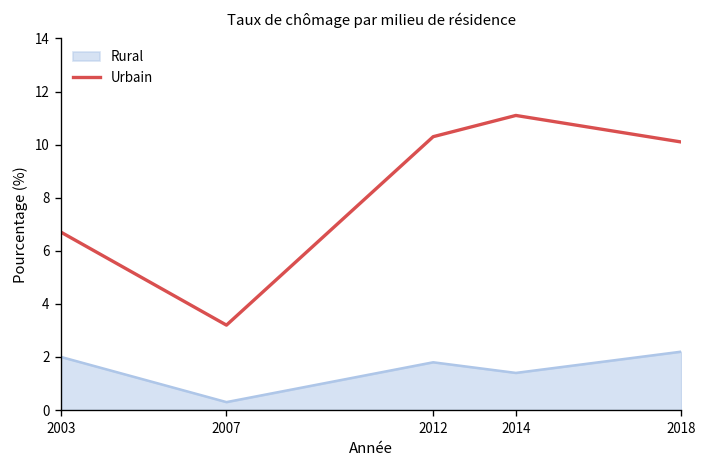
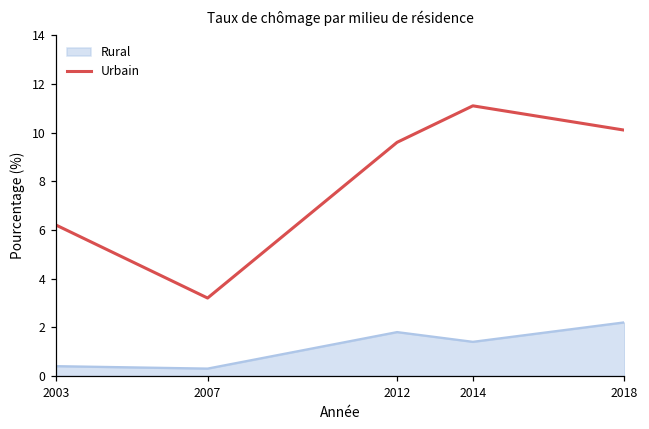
Rural, 2003: 2.0 -> 0.4
Urbain, 2003: 6.7 -> 6.2
Urbain, 2012: 10.3 -> 9.6
